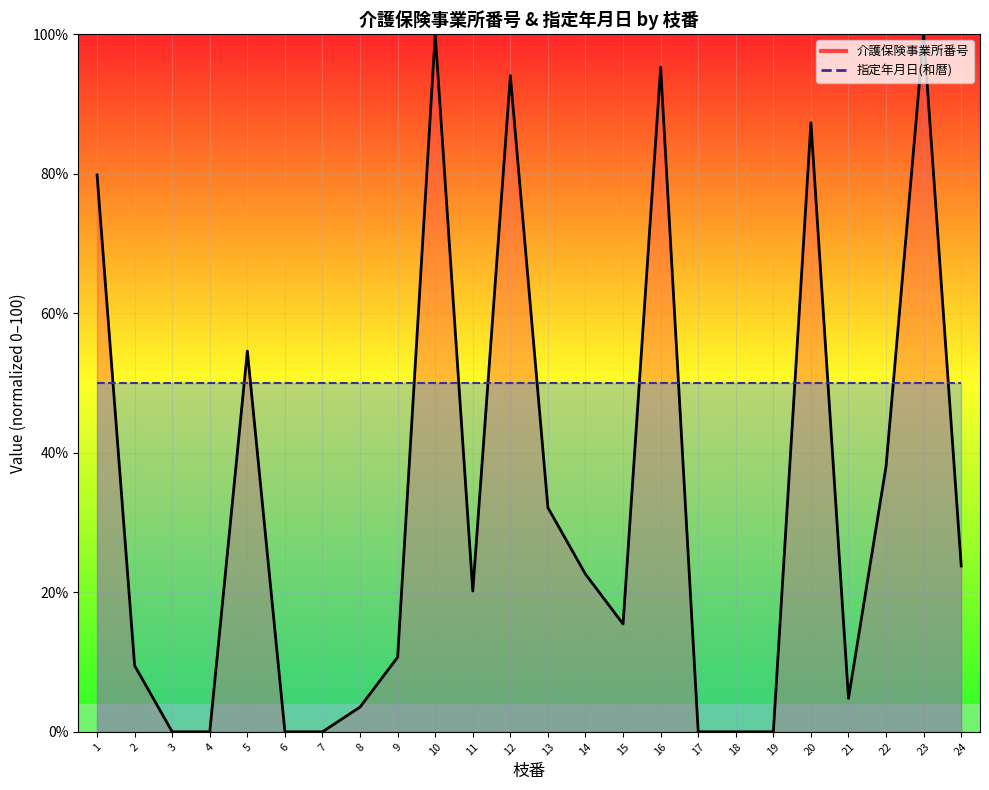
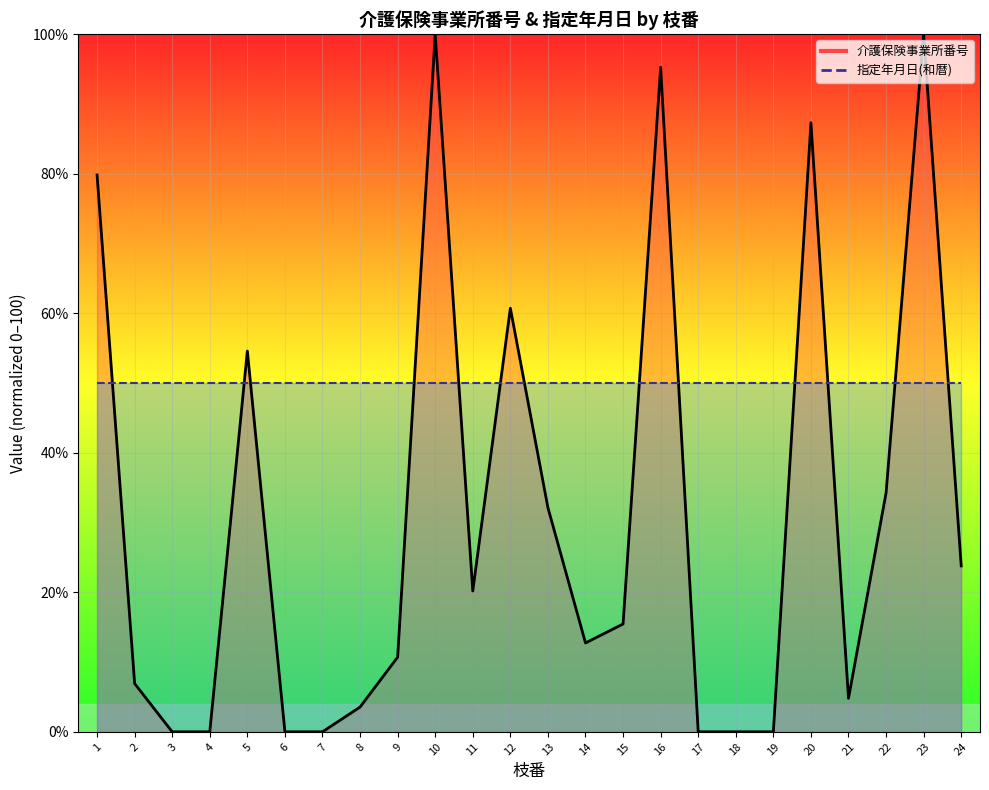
介護保険事業所番号, 2: 9% -> 7%
介護保険事業所番号, 12: 94% -> 61%
介護保険事業所番号, 14: 23% -> 13%
介護保険事業所番号, 22: 38% -> 34%
